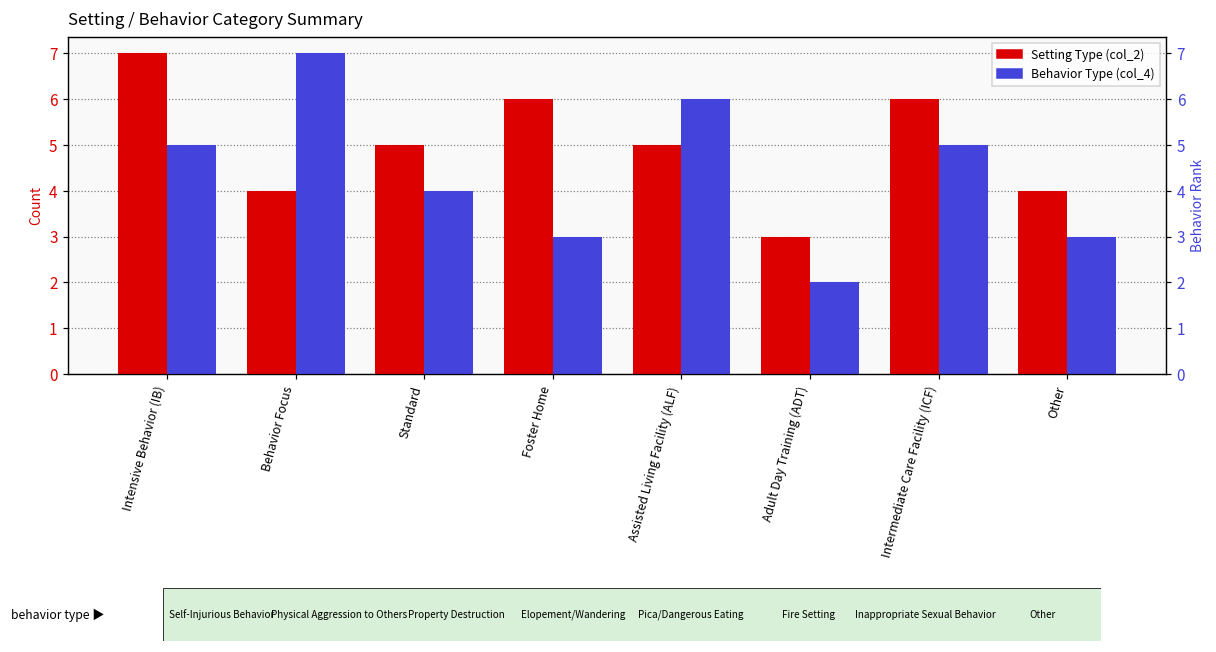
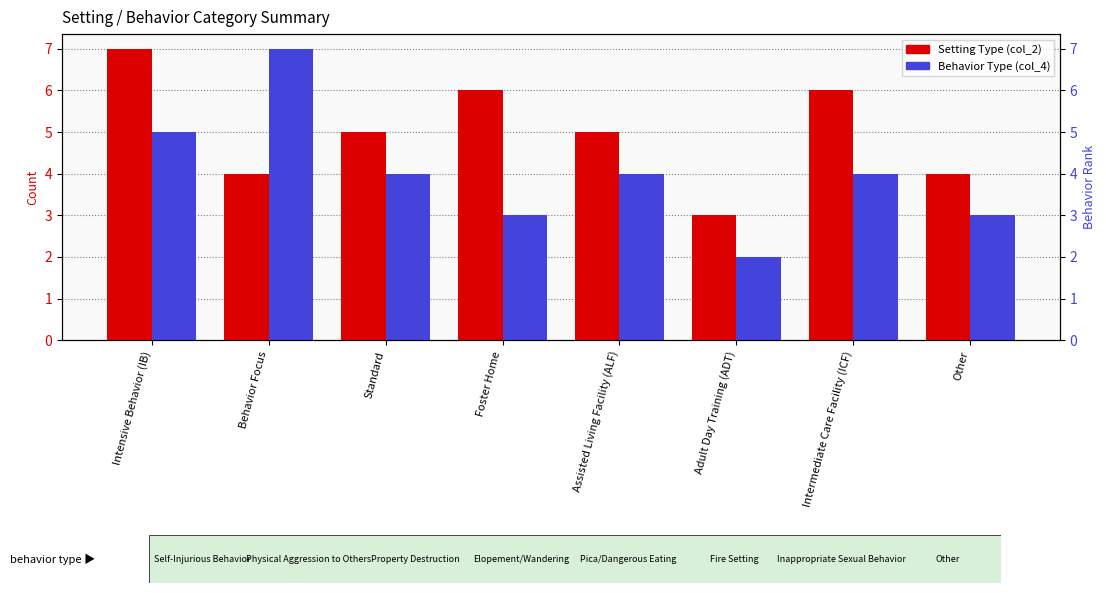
Behavior Type (col_4), Assisted Living Facility (ALF): 6 -> 4
Behavior Type (col_4), Intermediate Care Facility (ICF): 5 -> 4
